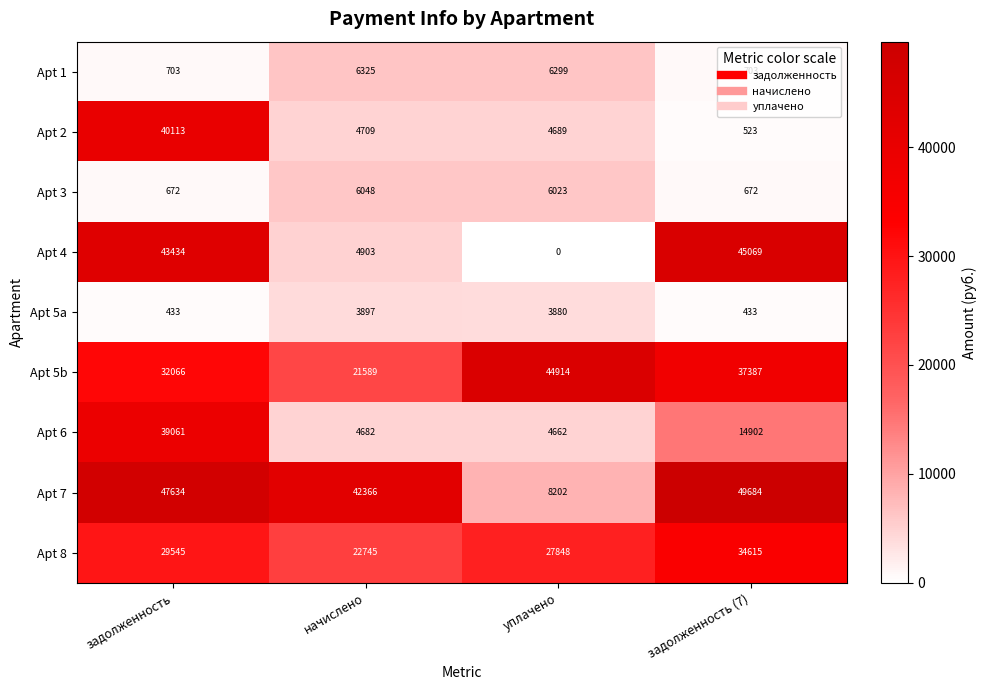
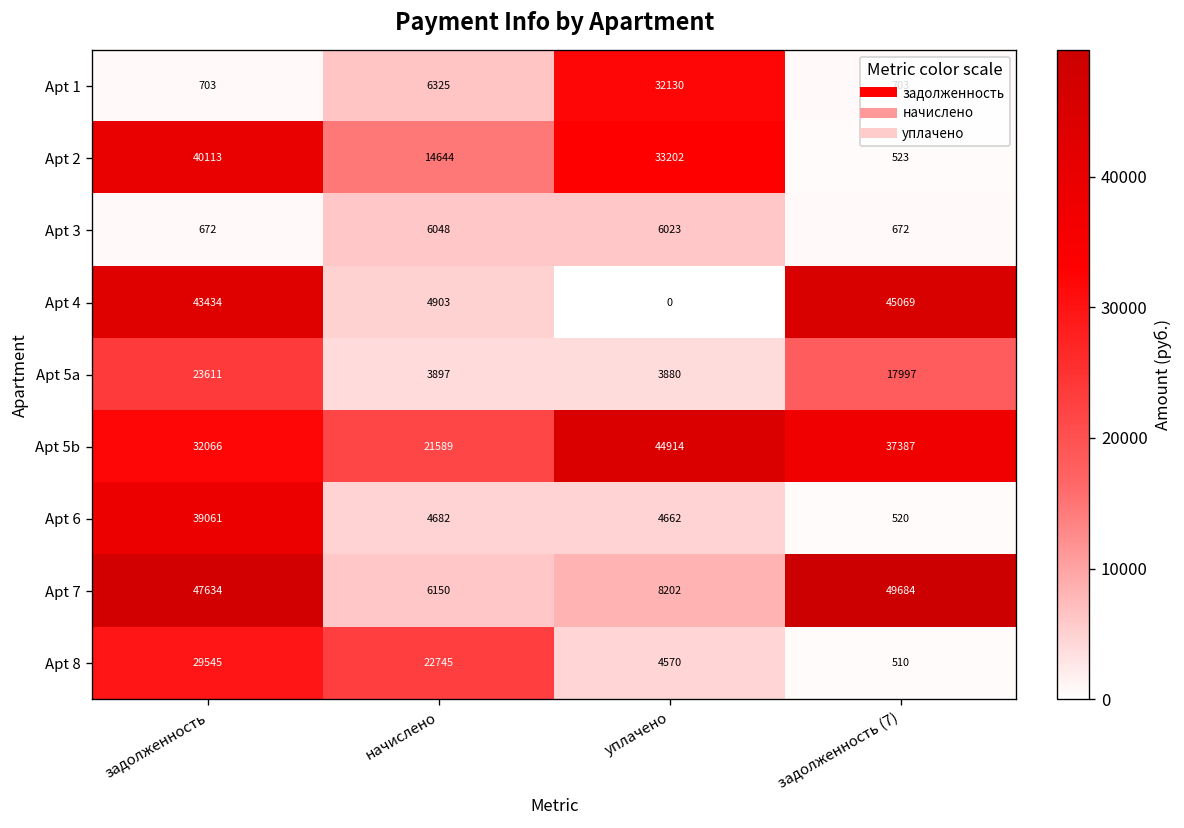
Apt 1, уплачено: 6299 -> 32130
Apt 2, начислено: 4709 -> 14644
Apt 2, уплачено: 4689 -> 33202
Apt 5a, задолженность: 433 -> 23611
Apt 5a, задолженность (7): 433 -> 17997
Apt 6, задолженность (7): 14902 -> 520
Apt 7, начислено: 42366 -> 6150
Apt 8, уплачено: 27848 -> 4570
Apt 8, задолженность (7): 34615 -> 510
